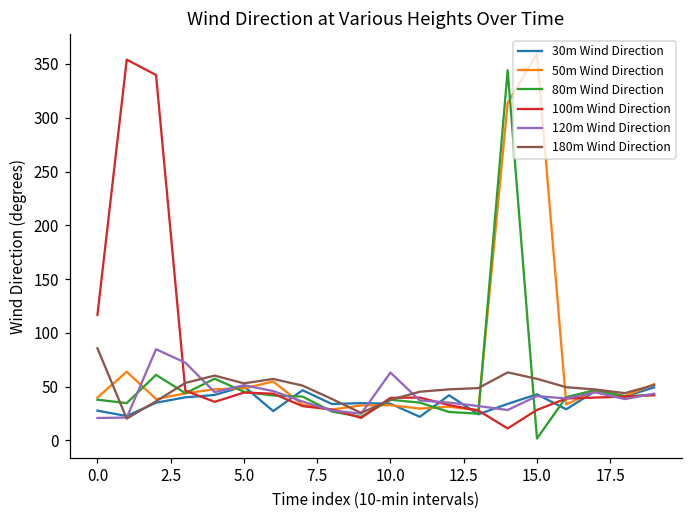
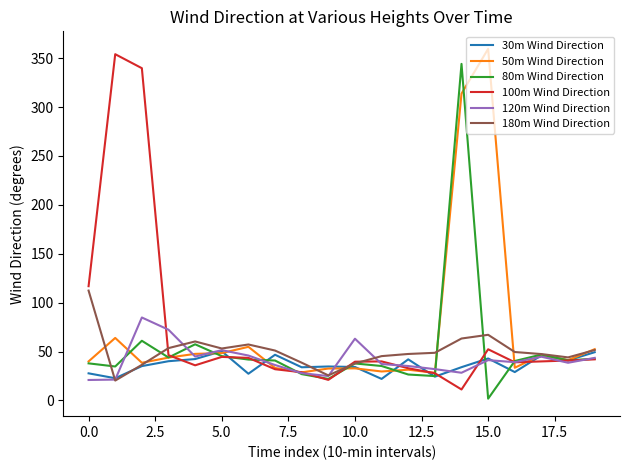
180m Wind Direction, 0.0: 90 -> 110
100m Wind Direction, 15.0: 30 -> 50
180m Wind Direction, 15.0: 60 -> 70
